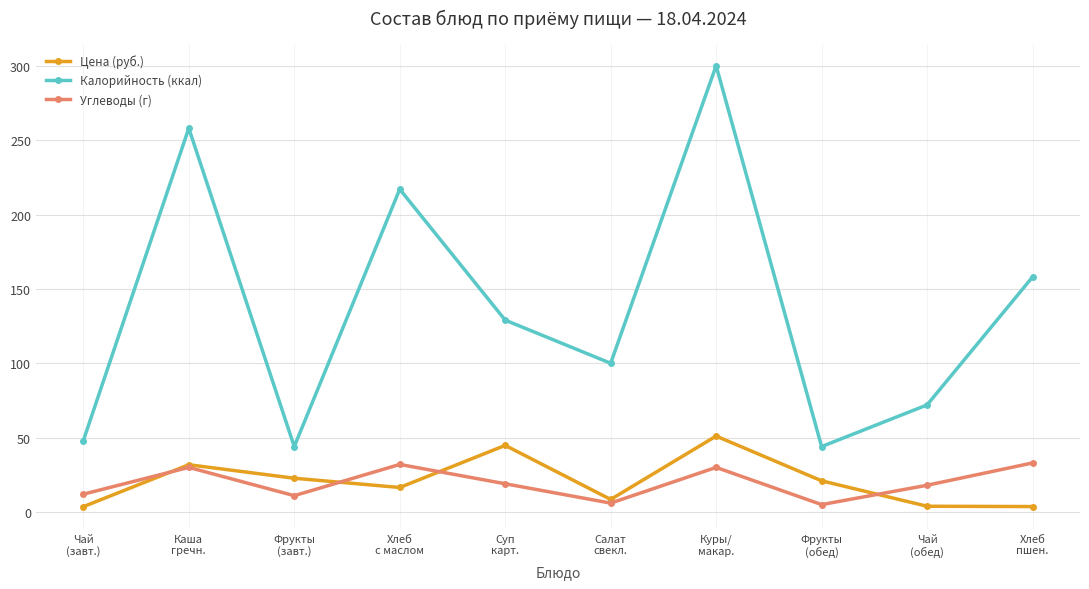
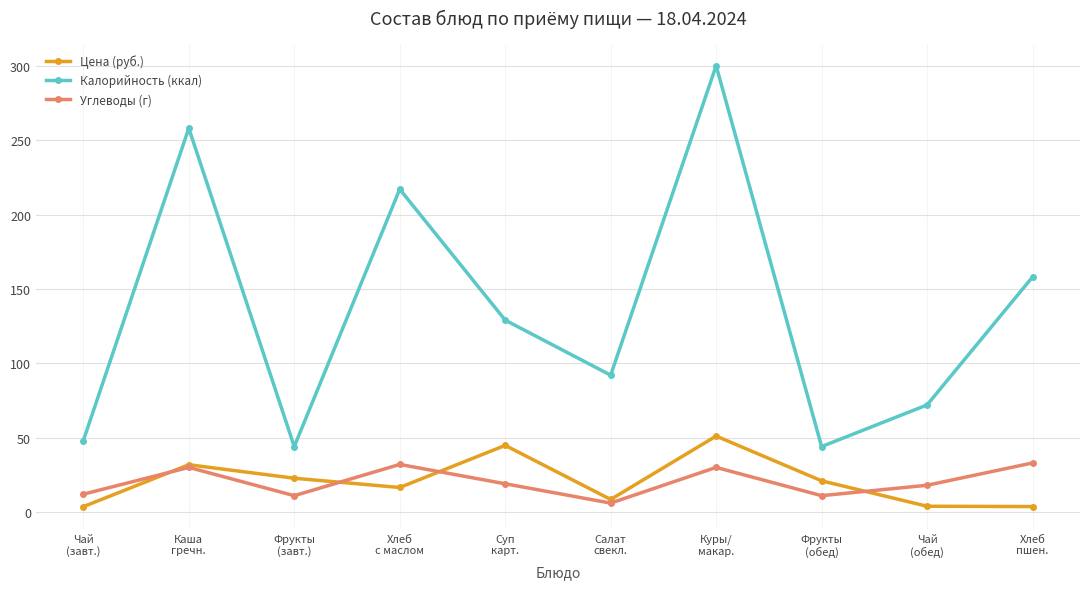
Калорийность (ккал), Салат свекл.: 100 -> 92
Углеводы (г), Фрукты (обед): 5 -> 11
